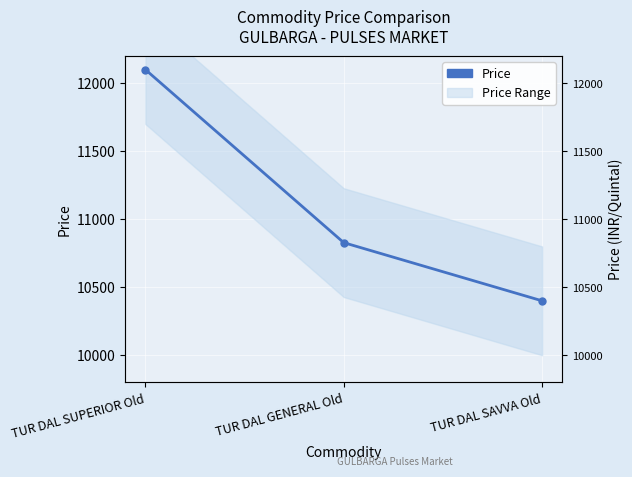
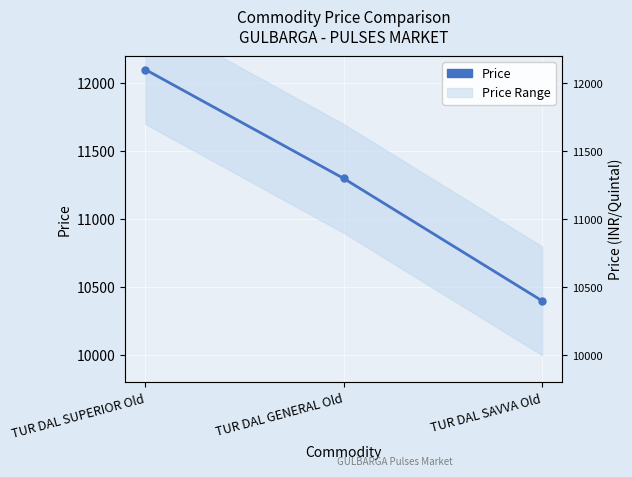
Price, TUR DAL GENERAL Old: 10830 -> 11300
